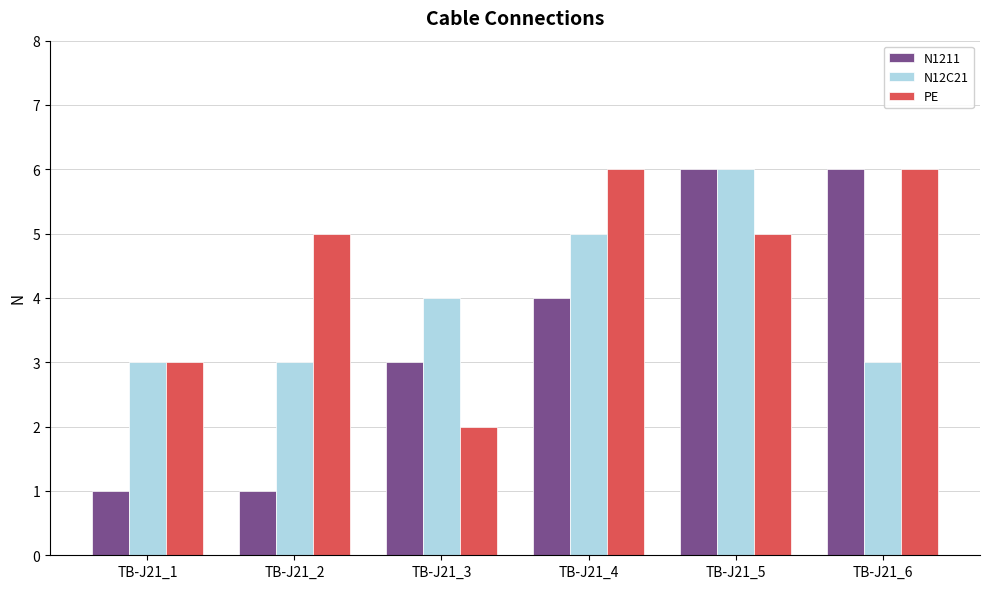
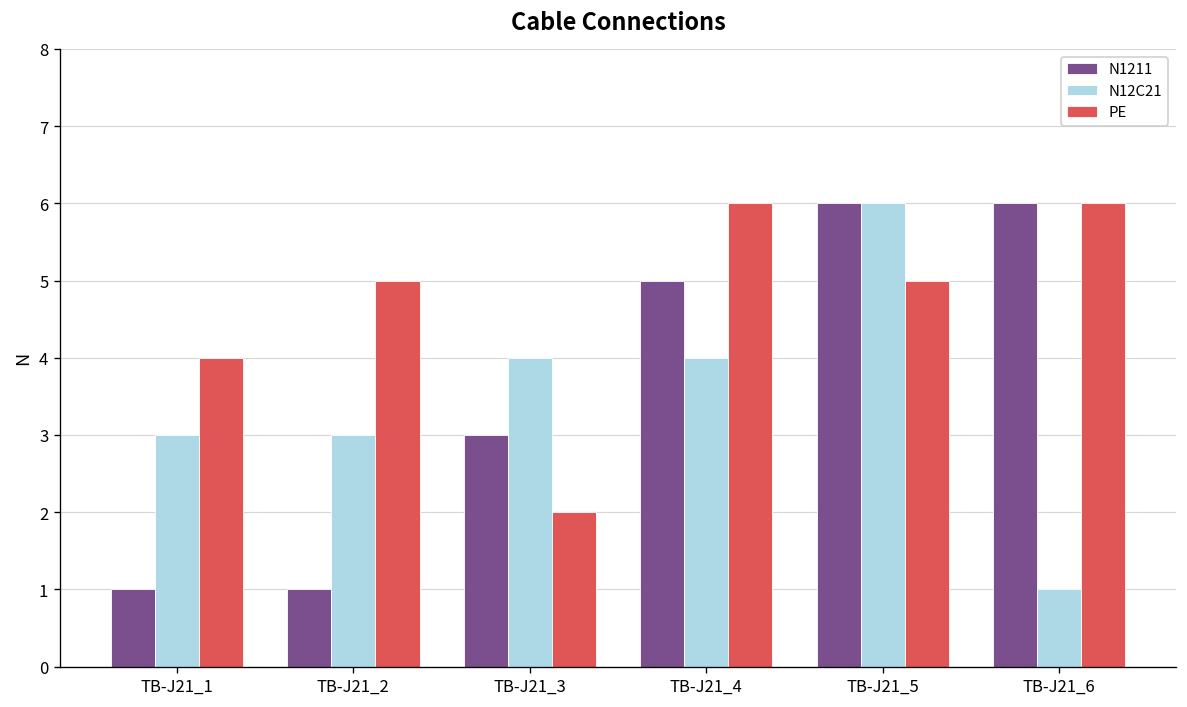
PE, TB-J21_1: 3 -> 4
N1211, TB-J21_4: 4 -> 5
N12C21, TB-J21_4: 5 -> 4
N12C21, TB-J21_6: 3 -> 1
